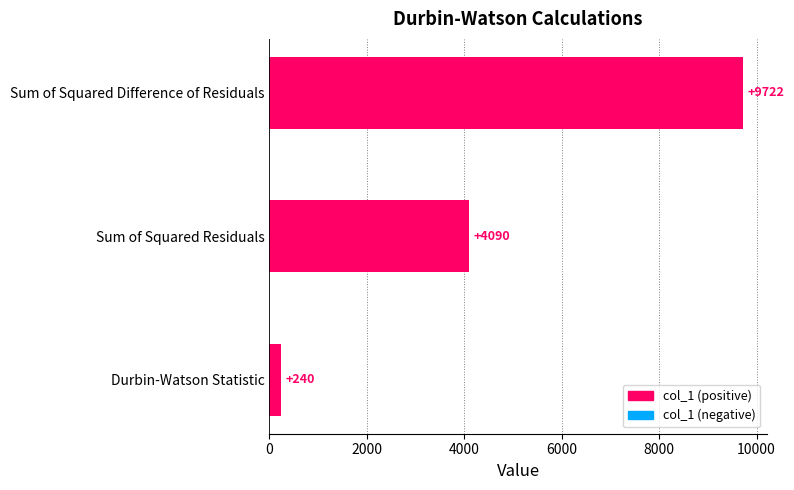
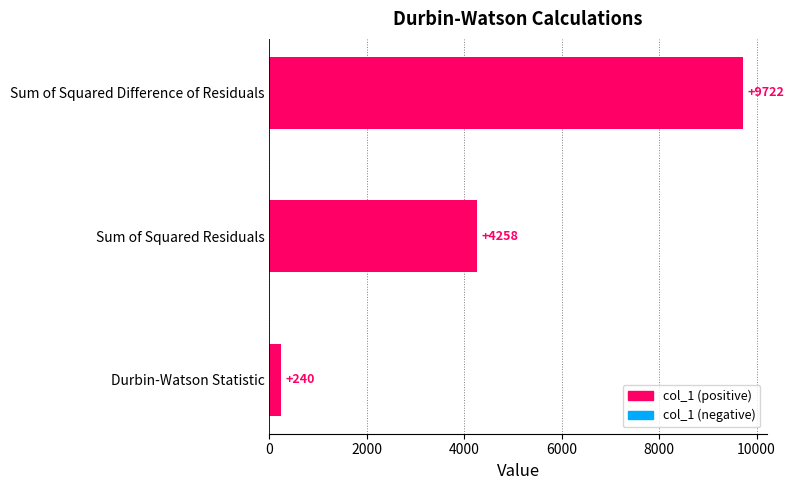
Sum of Squared Residuals: +4090 -> +4258
